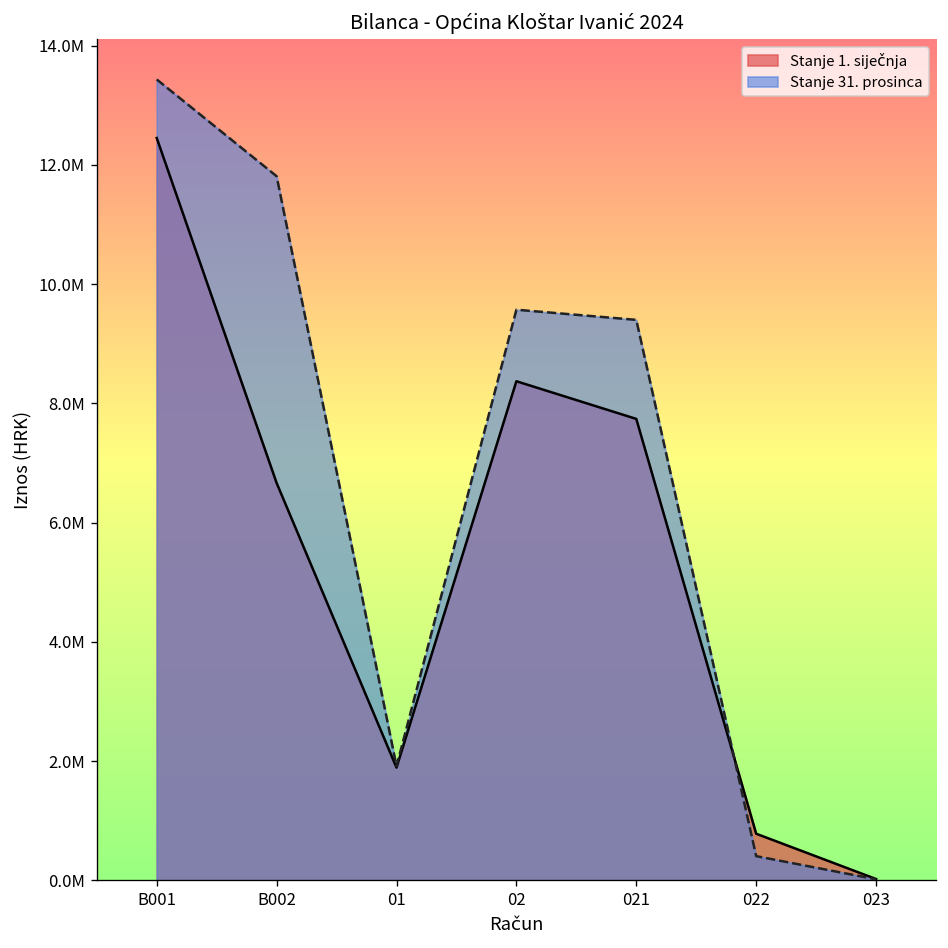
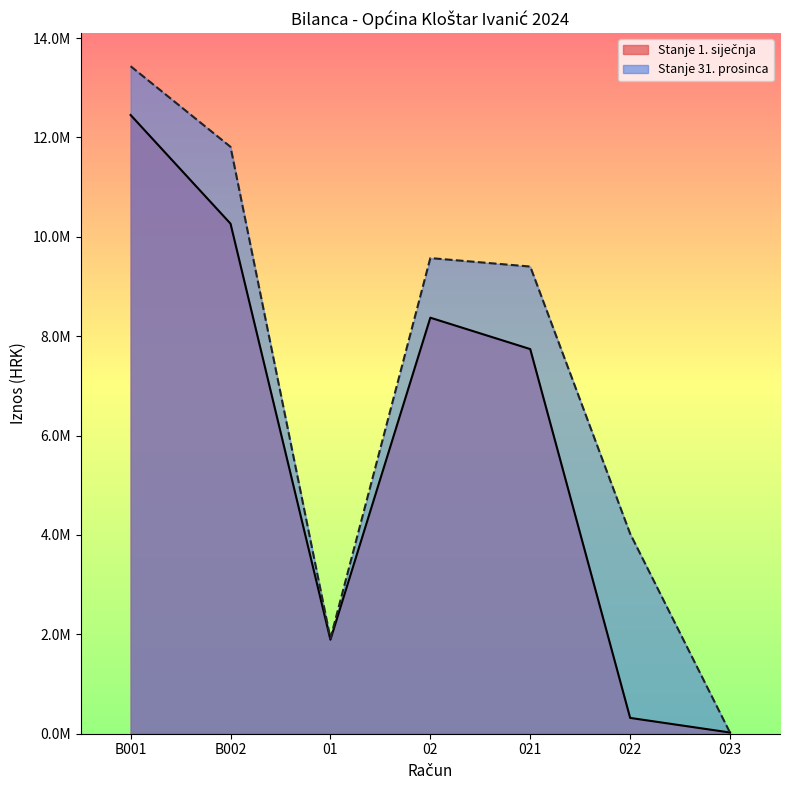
Stanje 1. siječnja, B002: 6700000 -> 10300000
Stanje 1. siječnja, 022: 800000 -> 300000
Stanje 31. prosinca, 022: 400000 -> 4000000
